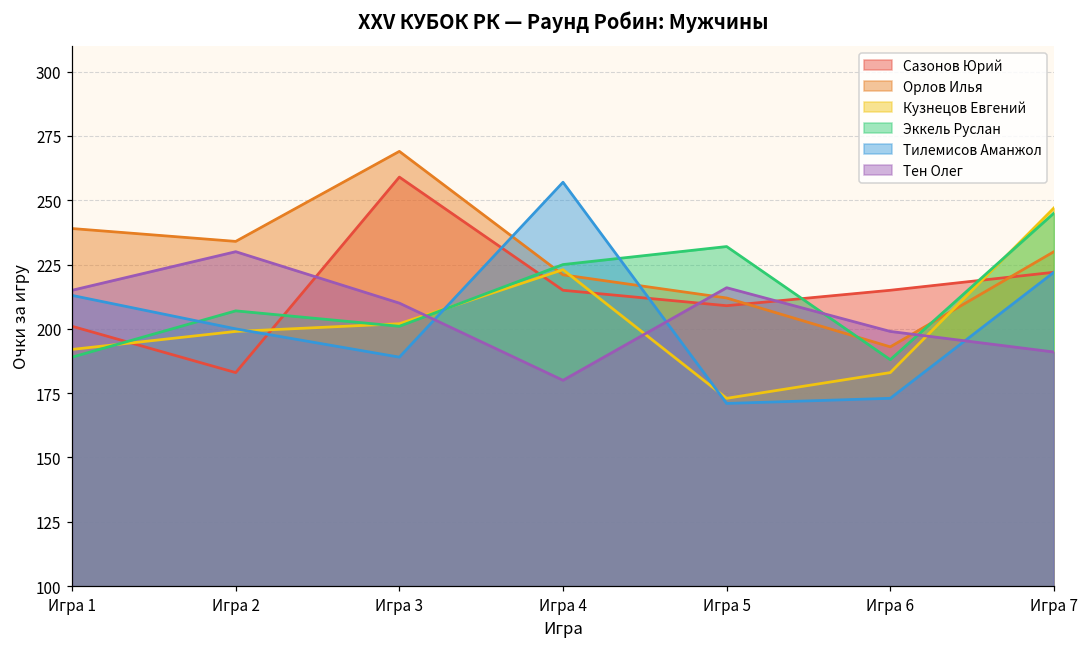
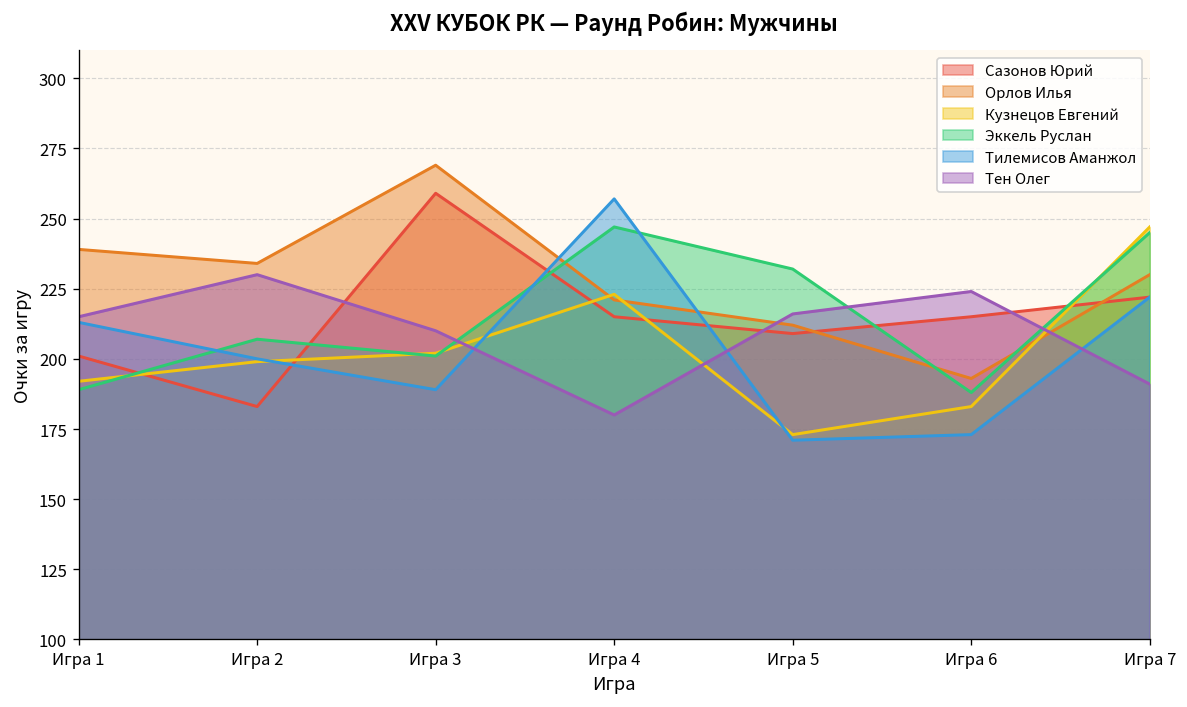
Эккель Руслан, Игра 4: 225 -> 247
Тен Олег, Игра 6: 199 -> 224
